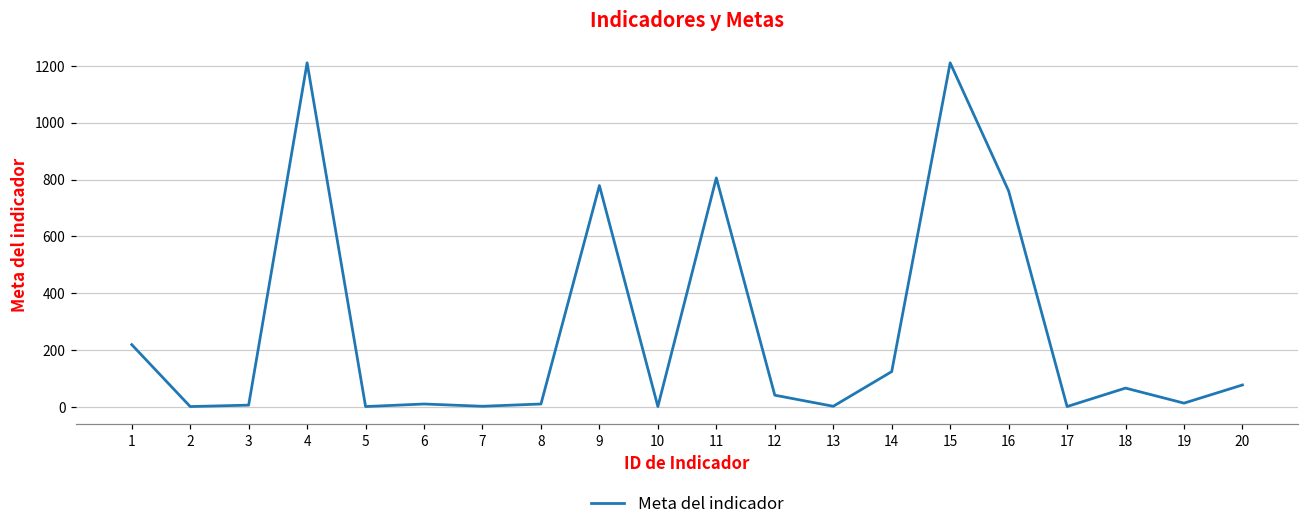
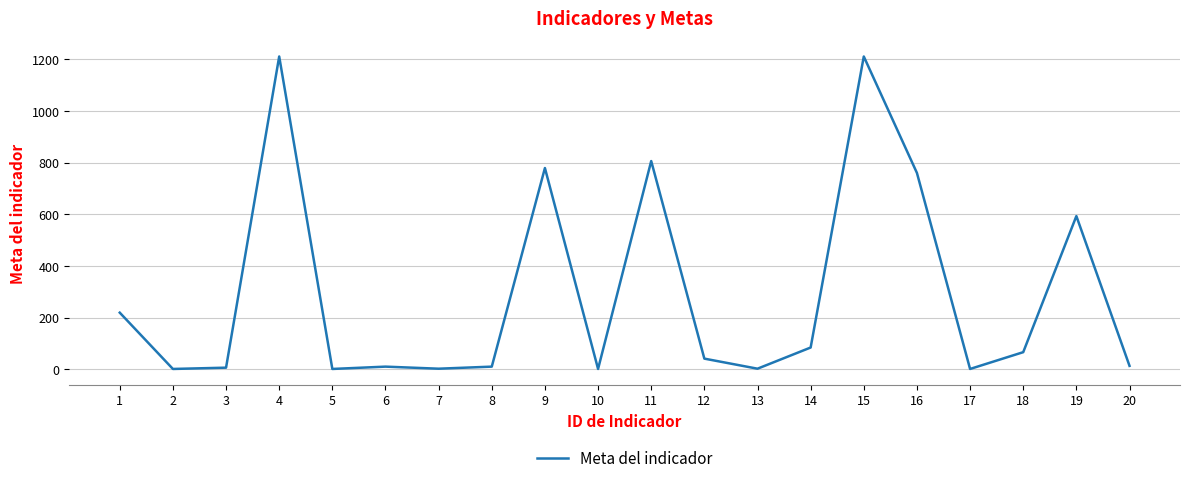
14: 120 -> 80
19: 10 -> 590
20: 80 -> 10
